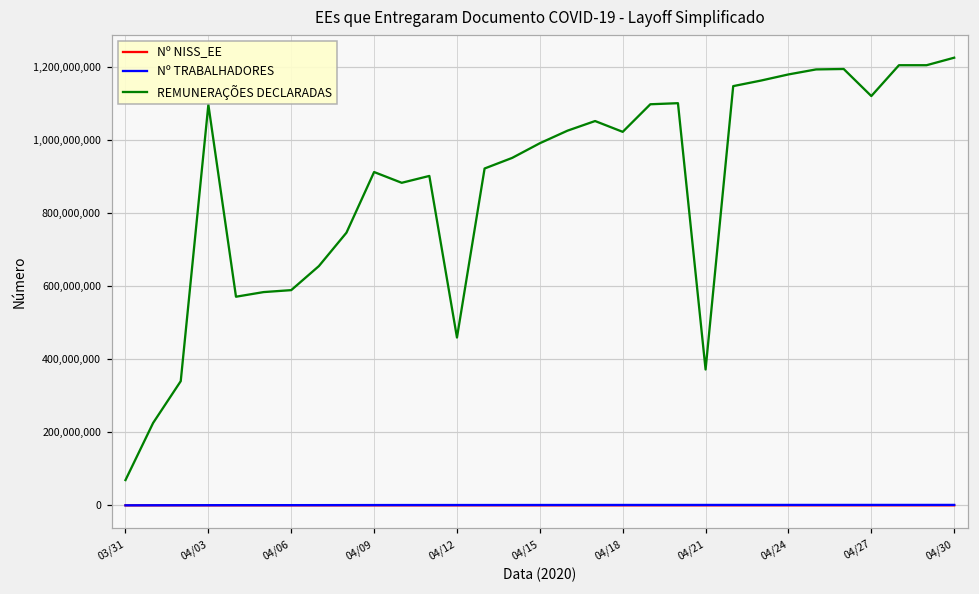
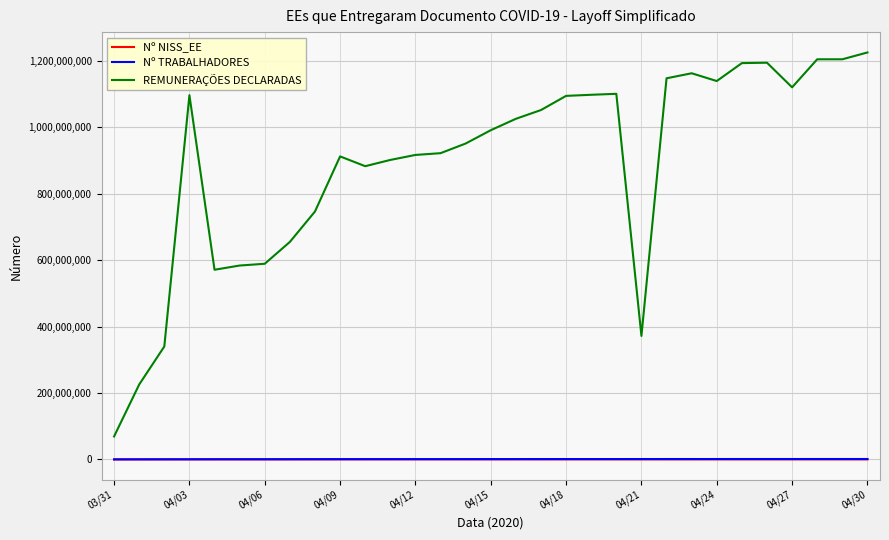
REMUNERAÇÕES DECLARADAS, 04/12: 460,000,000 -> 920,000,000
REMUNERAÇÕES DECLARADAS, 04/18: 1,020,000,000 -> 1,090,000,000
REMUNERAÇÕES DECLARADAS, 04/24: 1,180,000,000 -> 1,140,000,000
